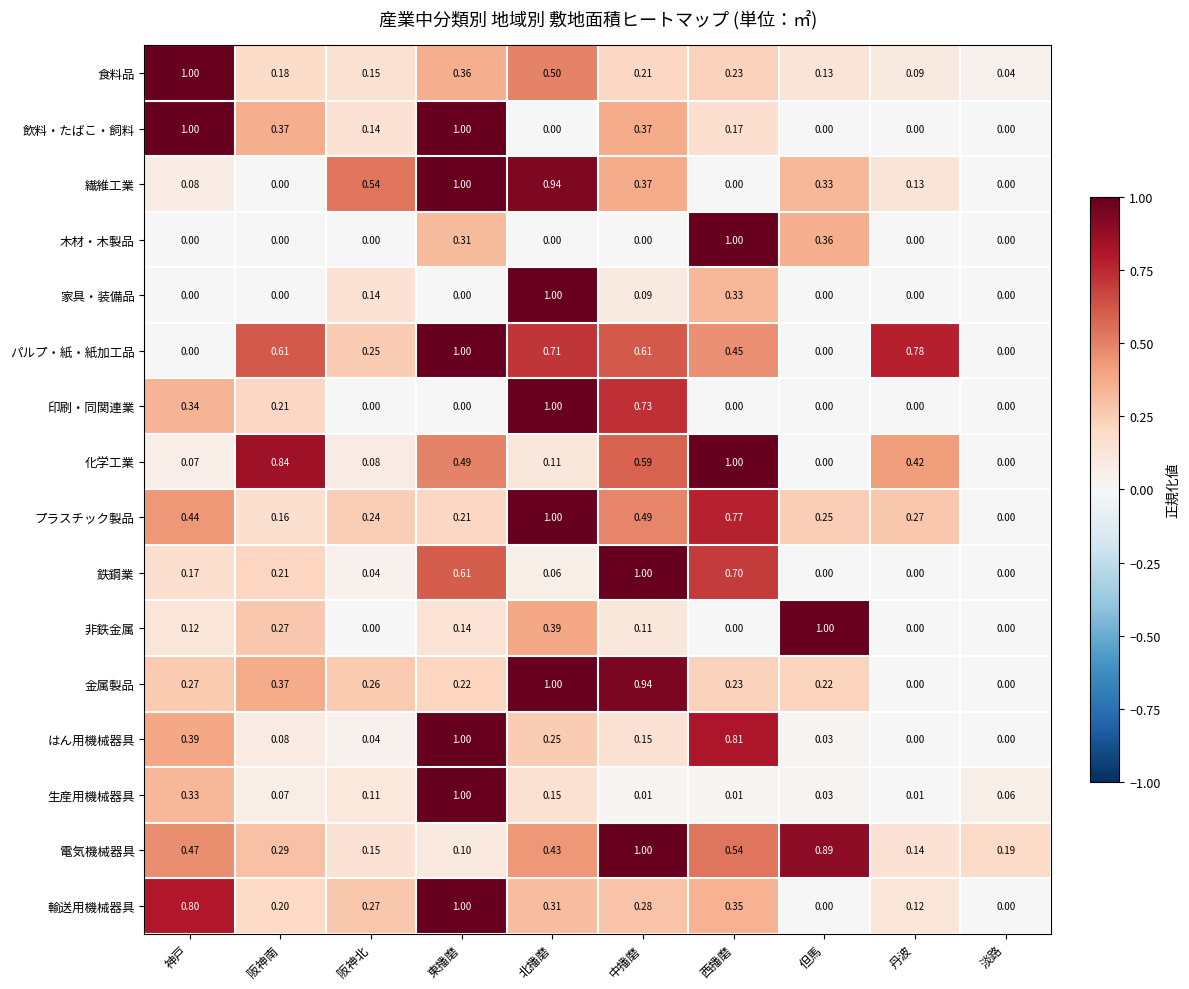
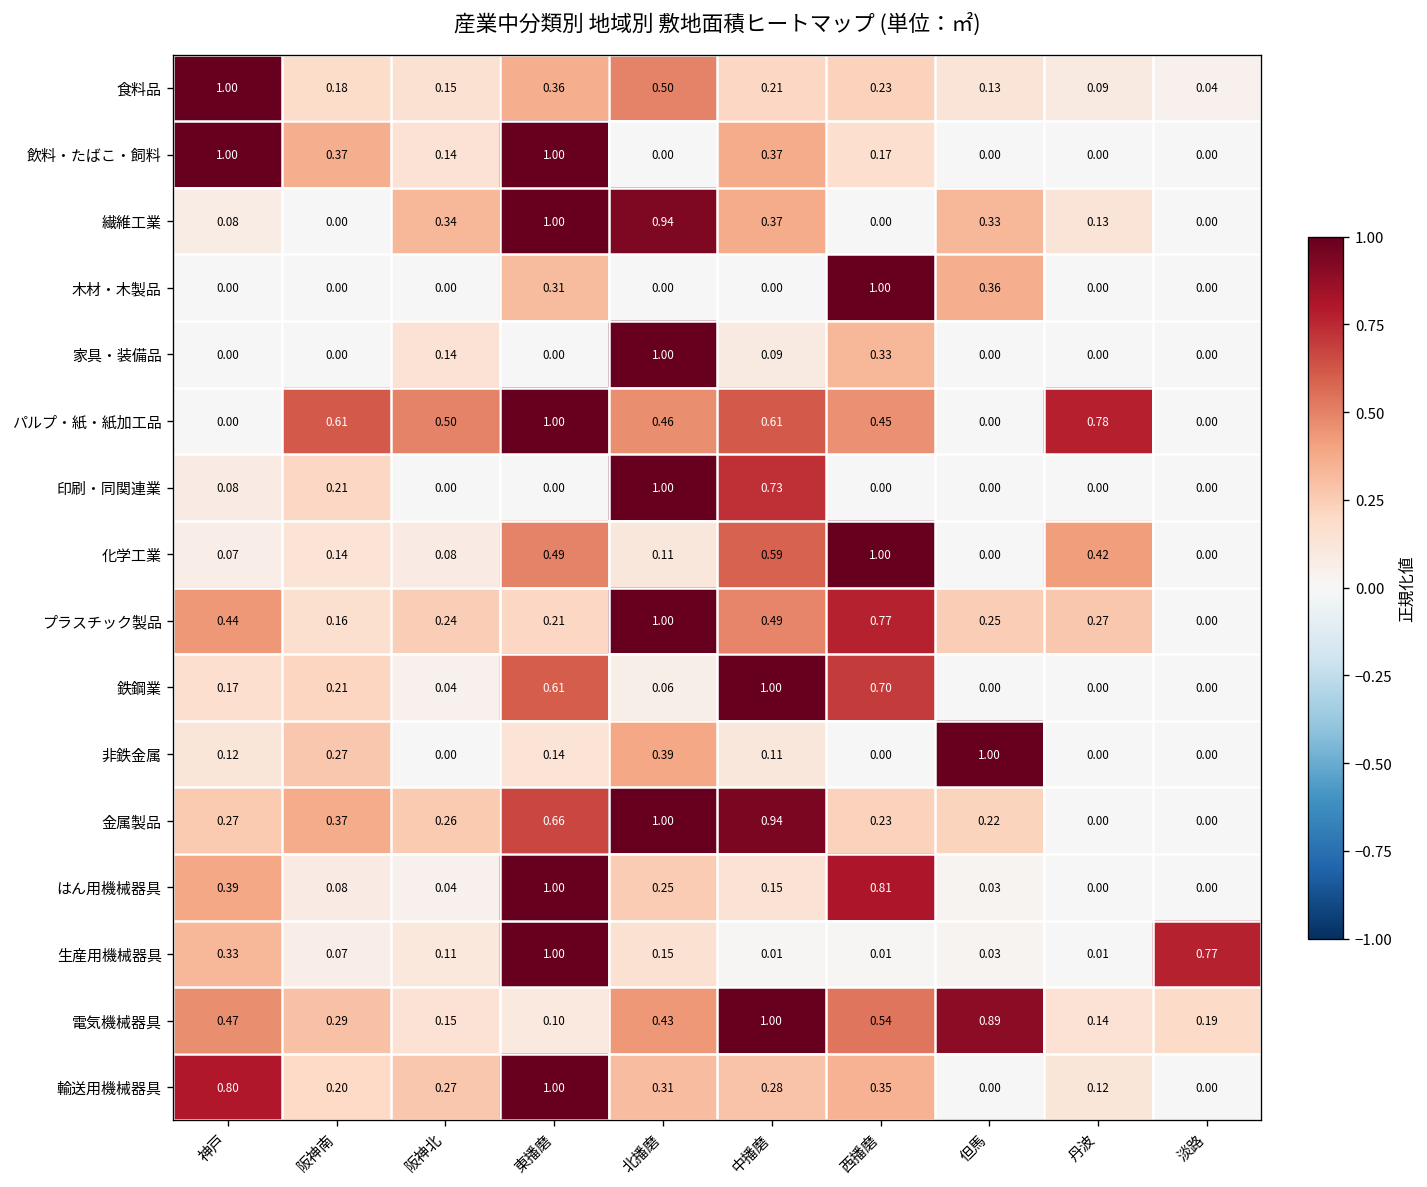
繊維工業, 阪神北: 0.54 -> 0.34
パルプ・紙・紙加工品, 阪神北: 0.25 -> 0.50
パルプ・紙・紙加工品, 北播磨: 0.71 -> 0.46
印刷・同関連業, 神戸: 0.34 -> 0.08
化学工業, 阪神南: 0.84 -> 0.14
金属製品, 東播磨: 0.22 -> 0.66
生産用機械器具, 淡路: 0.06 -> 0.77
